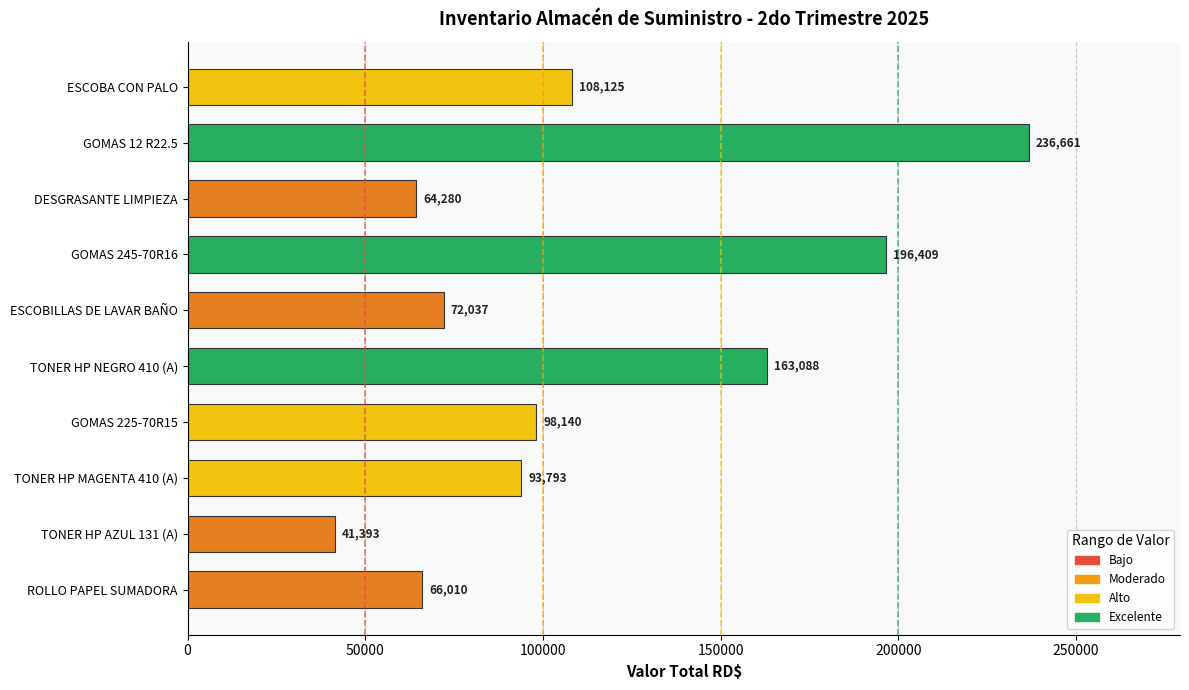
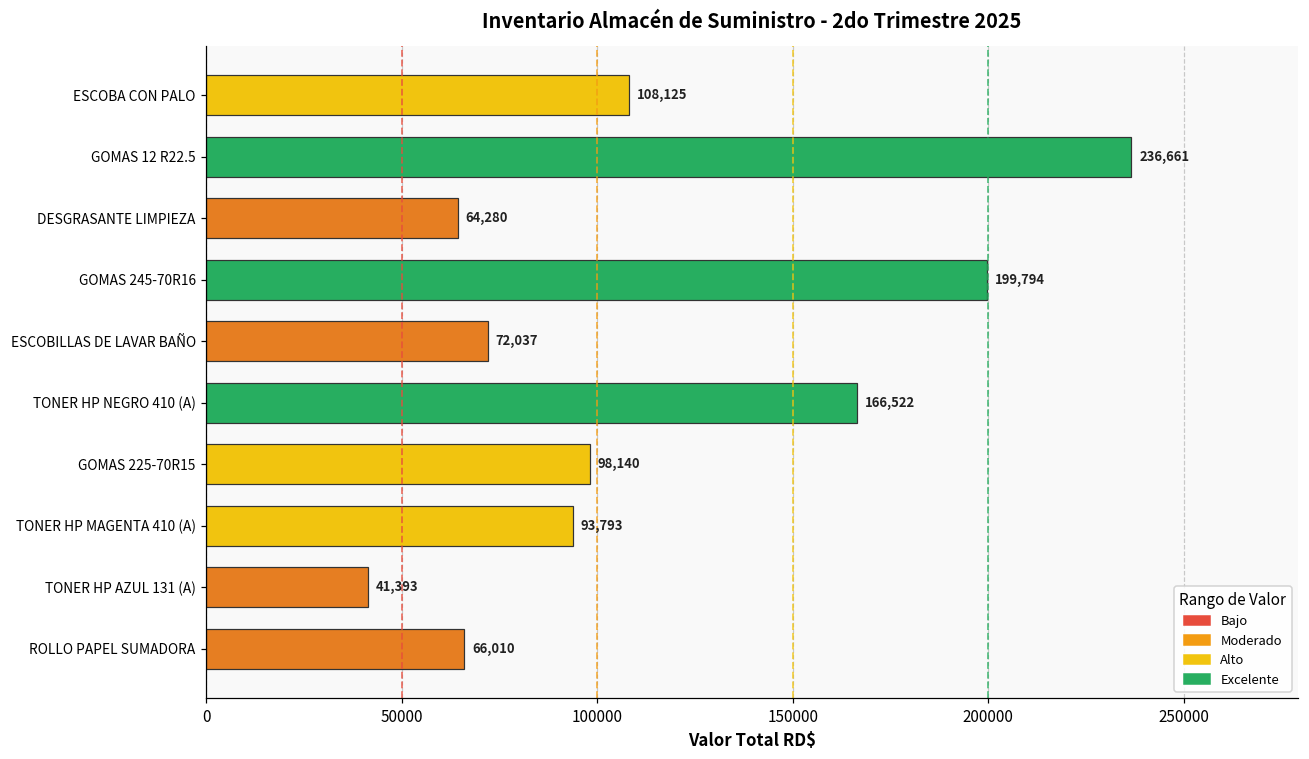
GOMAS 245-70R16: 196,409 -> 199,794
TONER HP NEGRO 410 (A): 163,088 -> 166,522
